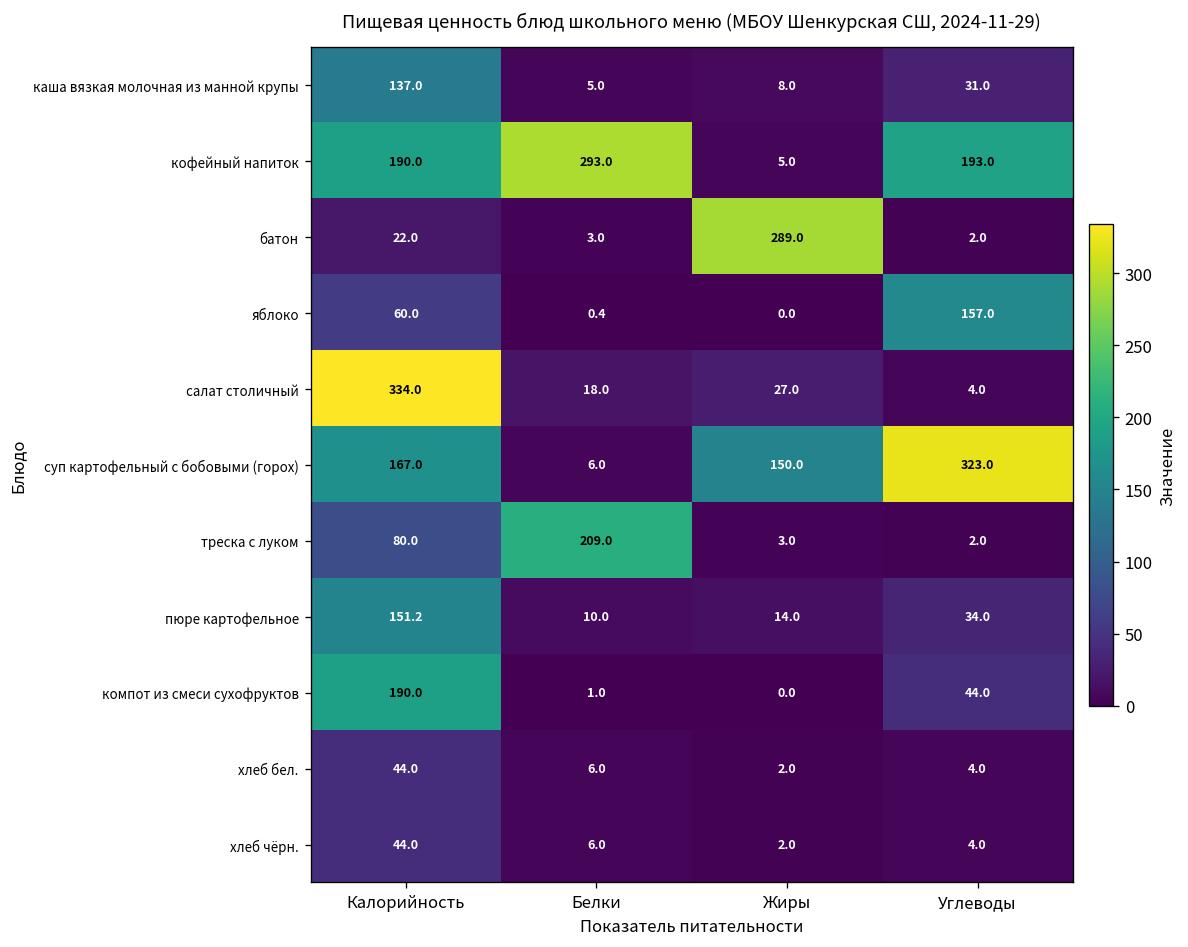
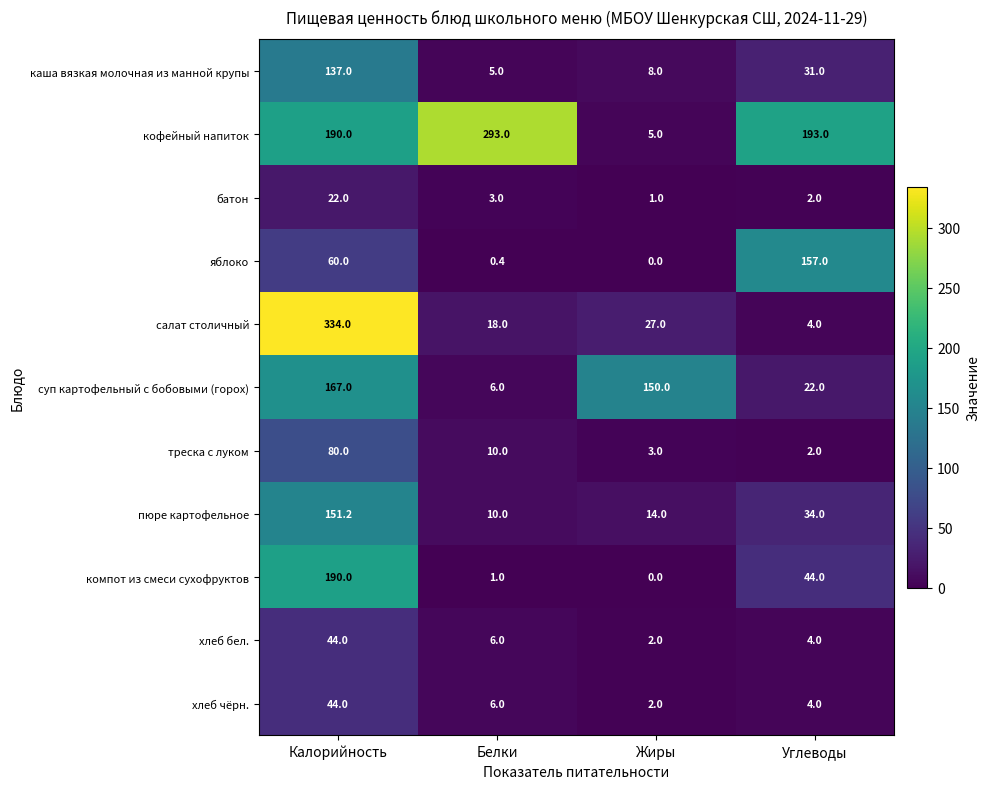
батон, Жиры: 289.0 -> 1.0
суп картофельный с бобовыми (горох), Углеводы: 323.0 -> 22.0
треска с луком, Белки: 209.0 -> 10.0
